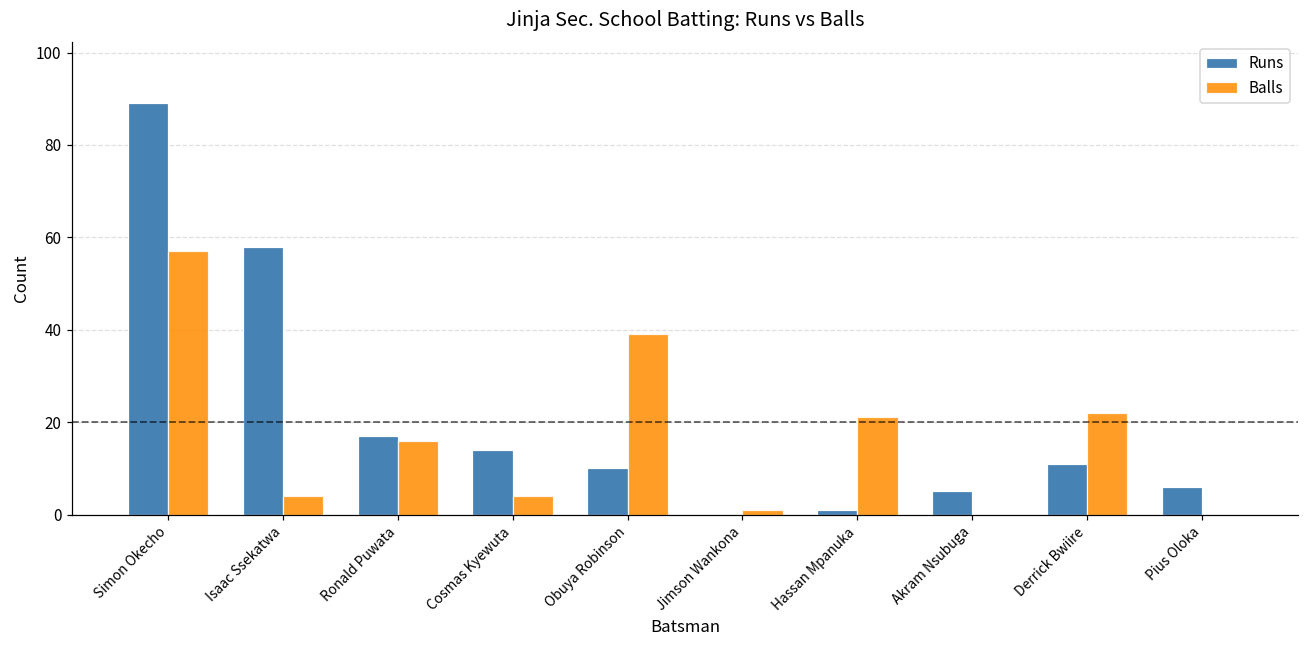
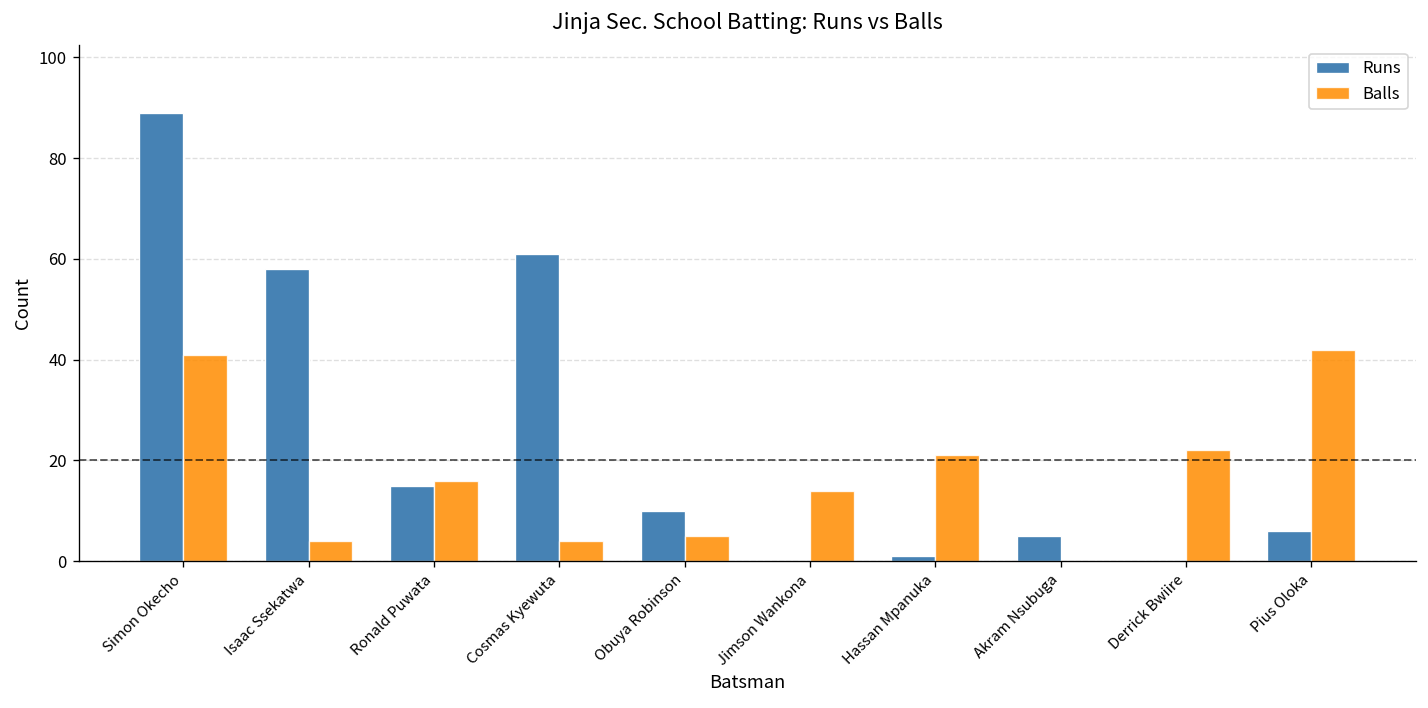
Balls, Simon Okecho: 57 -> 41
Runs, Ronald Puwata: 17 -> 15
Runs, Cosmas Kyewuta: 14 -> 61
Balls, Obuya Robinson: 39 -> 5
Balls, Jimson Wankona: 1 -> 14
Runs, Derrick Bwiire: 11 -> 0
Balls, Pius Oloka: 0 -> 42
